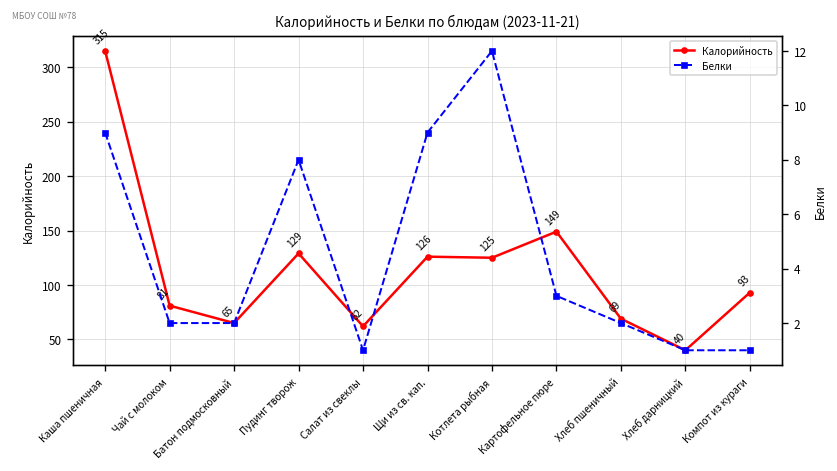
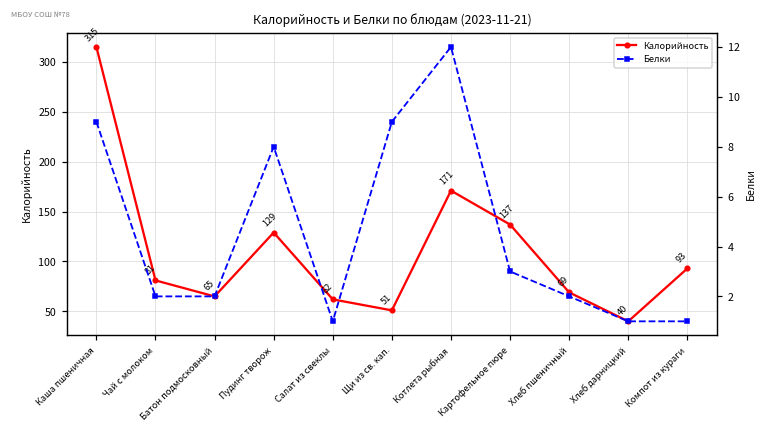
Калорийность, Щи из св. кап.: 126 -> 51
Калорийность, Котлета рыбная: 125 -> 171
Калорийность, Картофельное пюре: 149 -> 137
